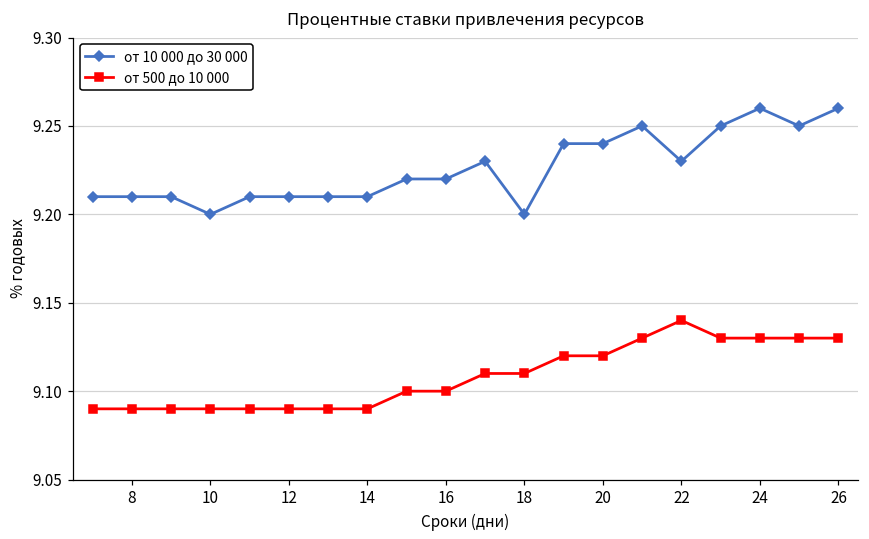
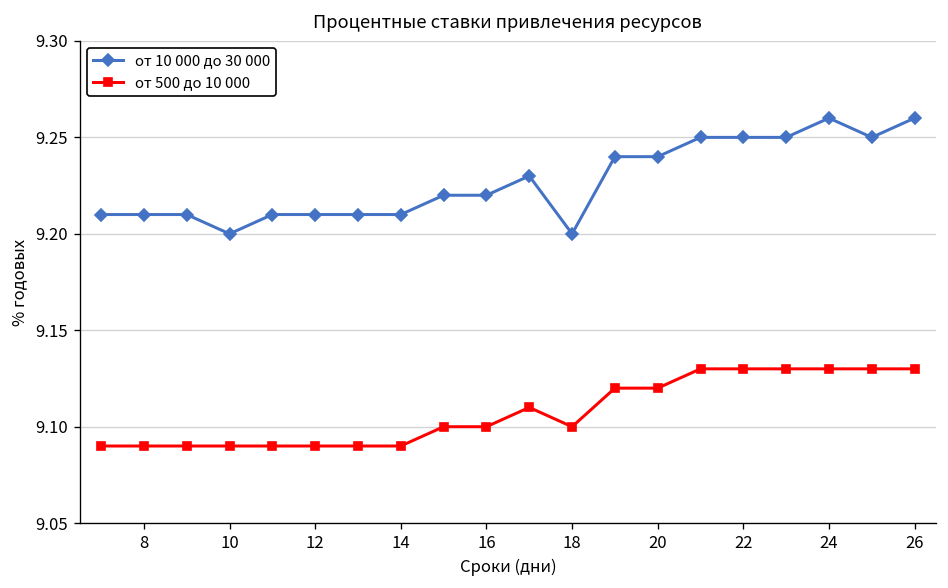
от 500 до 10 000, 18: 9.11 -> 9.10
от 10 000 до 30 000, 22: 9.23 -> 9.25
от 500 до 10 000, 22: 9.14 -> 9.13
